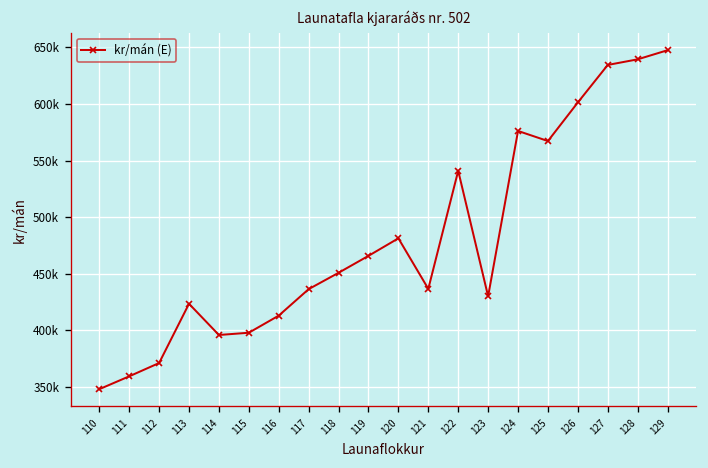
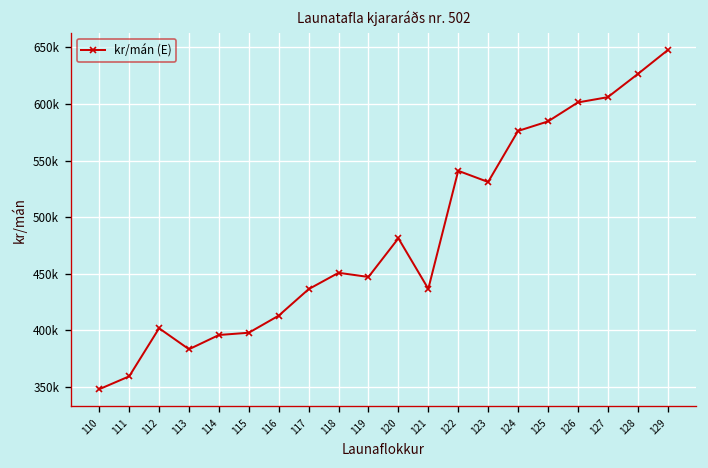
112: 370000 -> 400000
113: 420000 -> 380000
119: 470000 -> 450000
123: 430000 -> 530000
125: 570000 -> 580000
127: 630000 -> 610000
128: 640000 -> 630000
